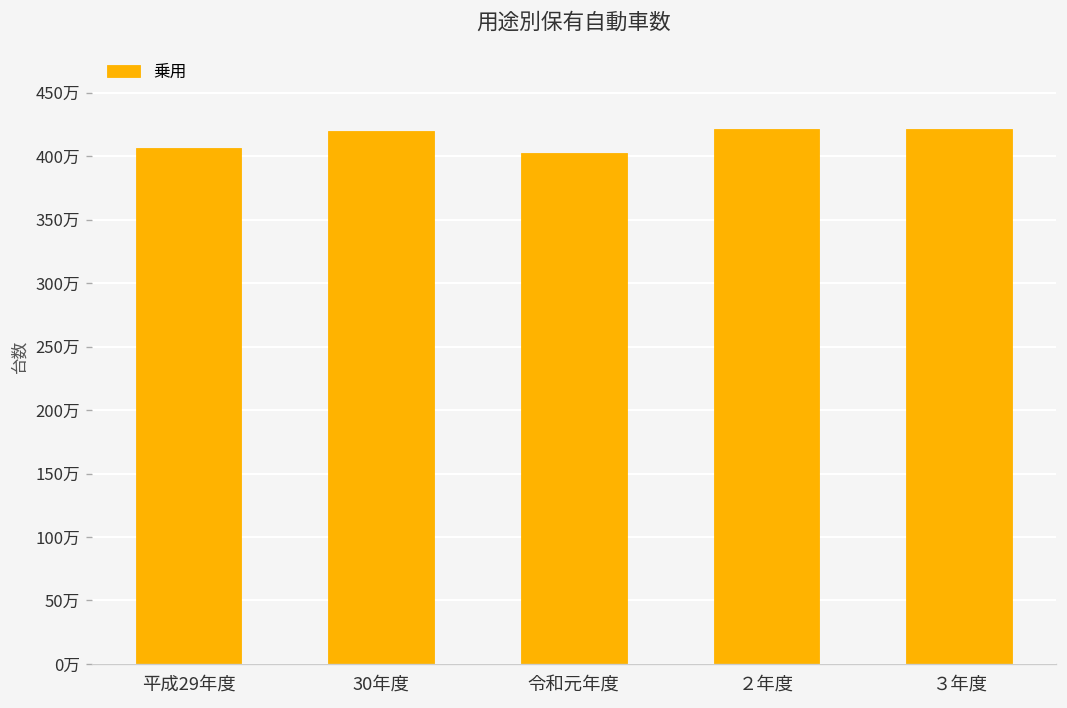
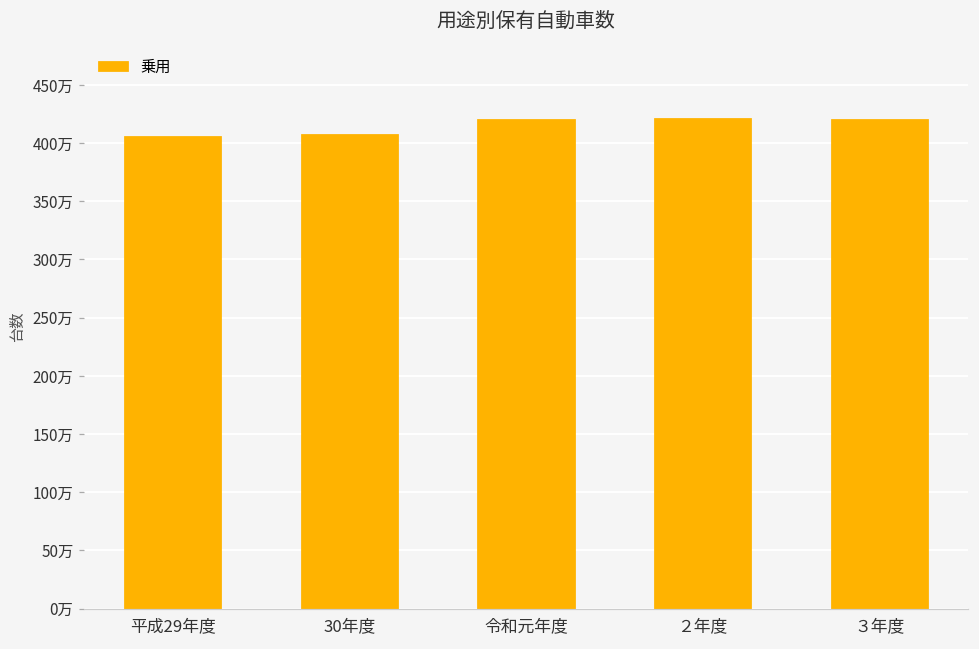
30年度: 420万 -> 408万
令和元年度: 402万 -> 421万
